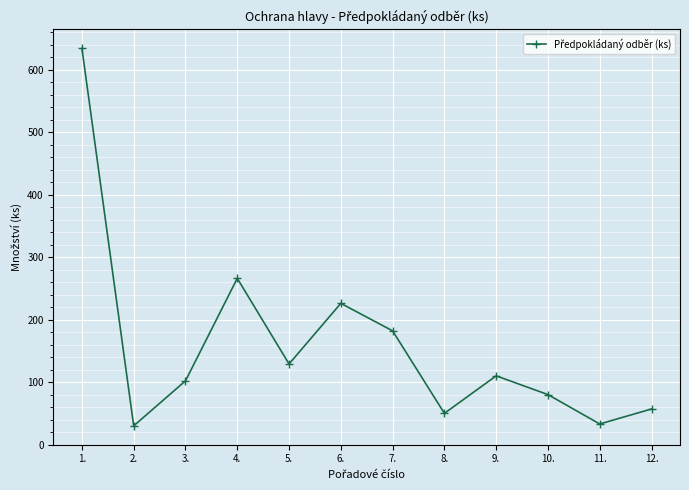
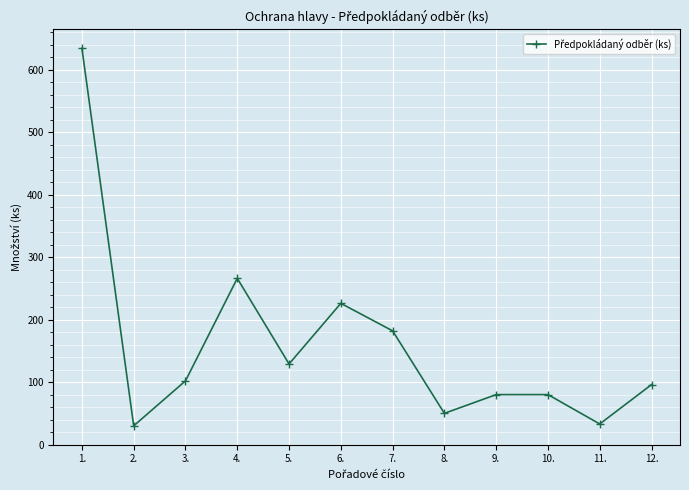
9.: 110 -> 80
12.: 60 -> 100
